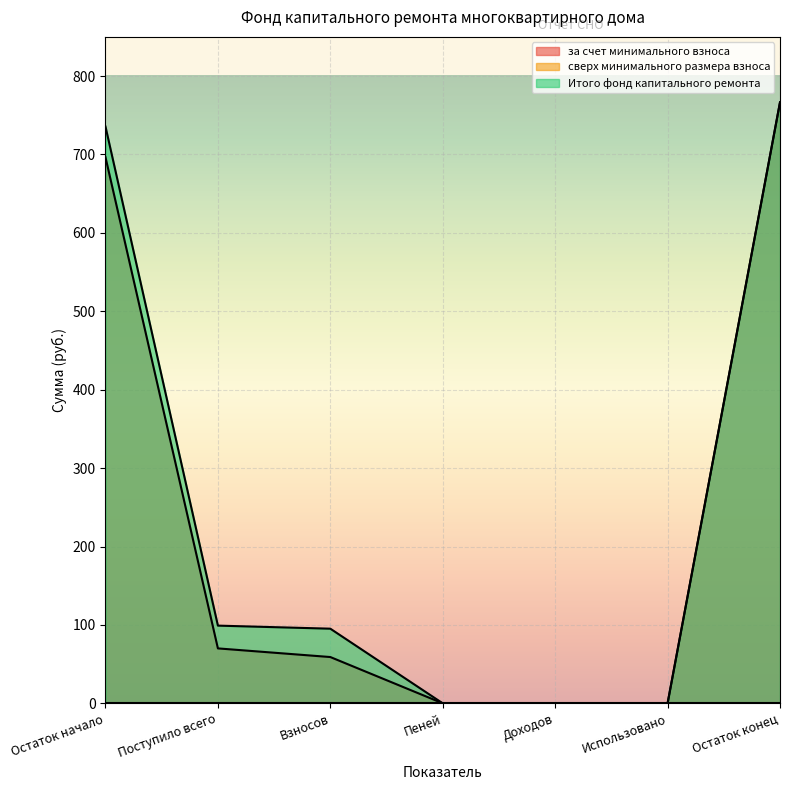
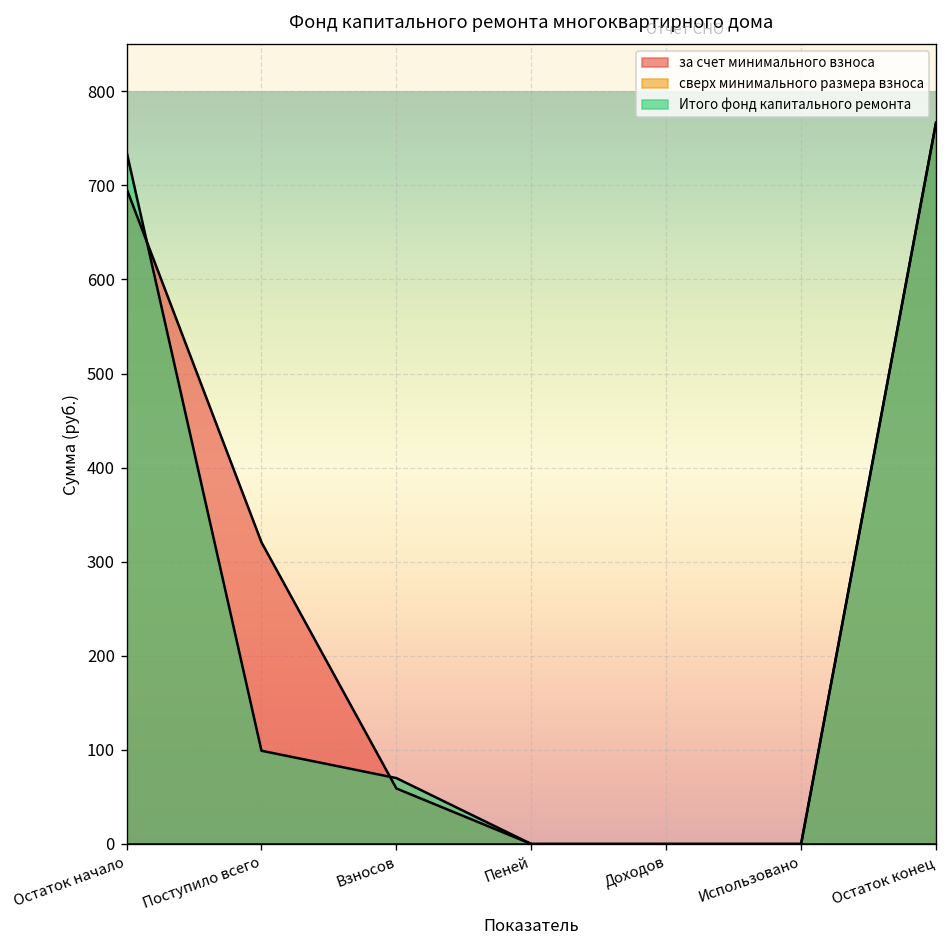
за счет минимального взноса, Поступило всего: 70 -> 320
Итого фонд капитального ремонта, Взносов: 100 -> 70
